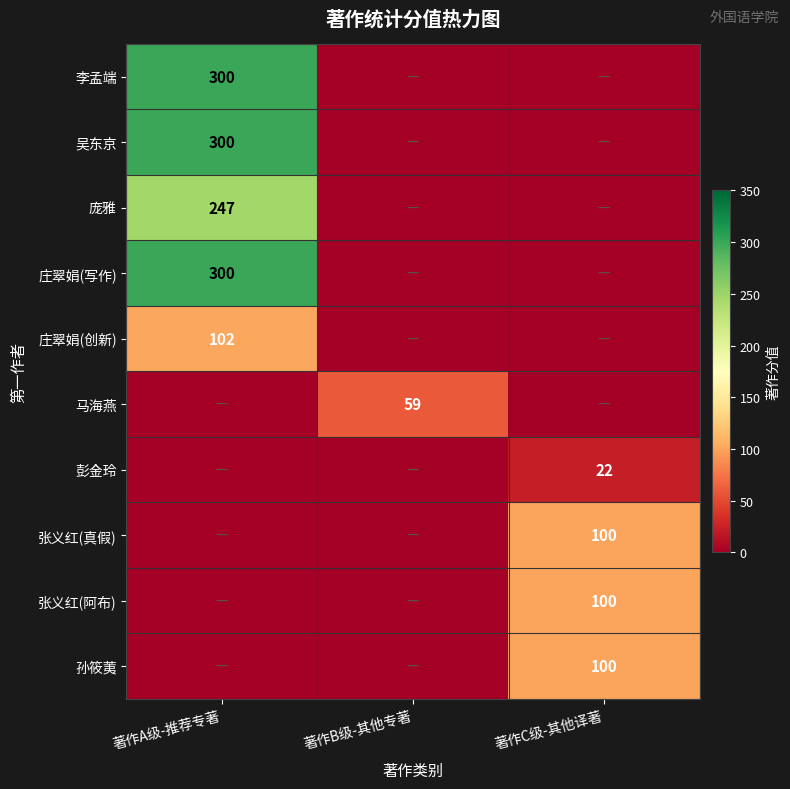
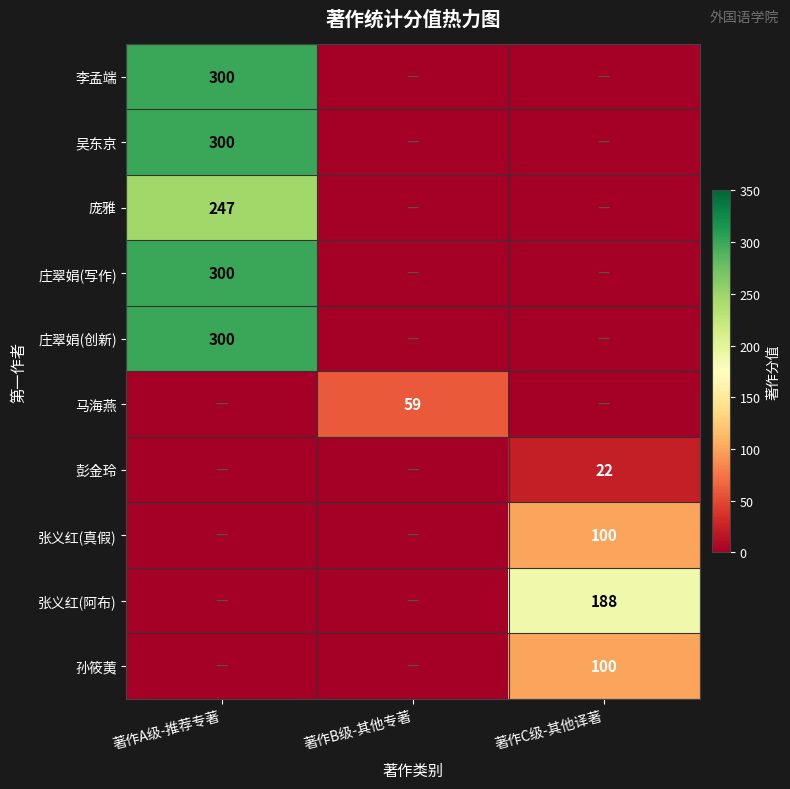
庄翠娟(创新), 著作A级-推荐专著: 102 -> 300
张义红(阿布), 著作C级-其他译著: 100 -> 188
